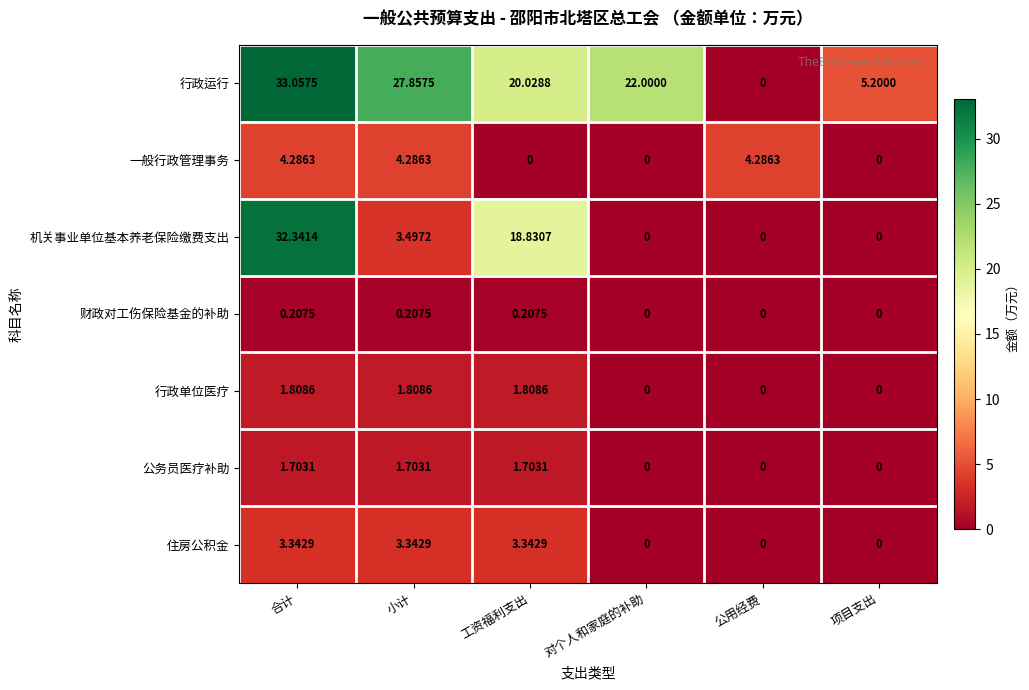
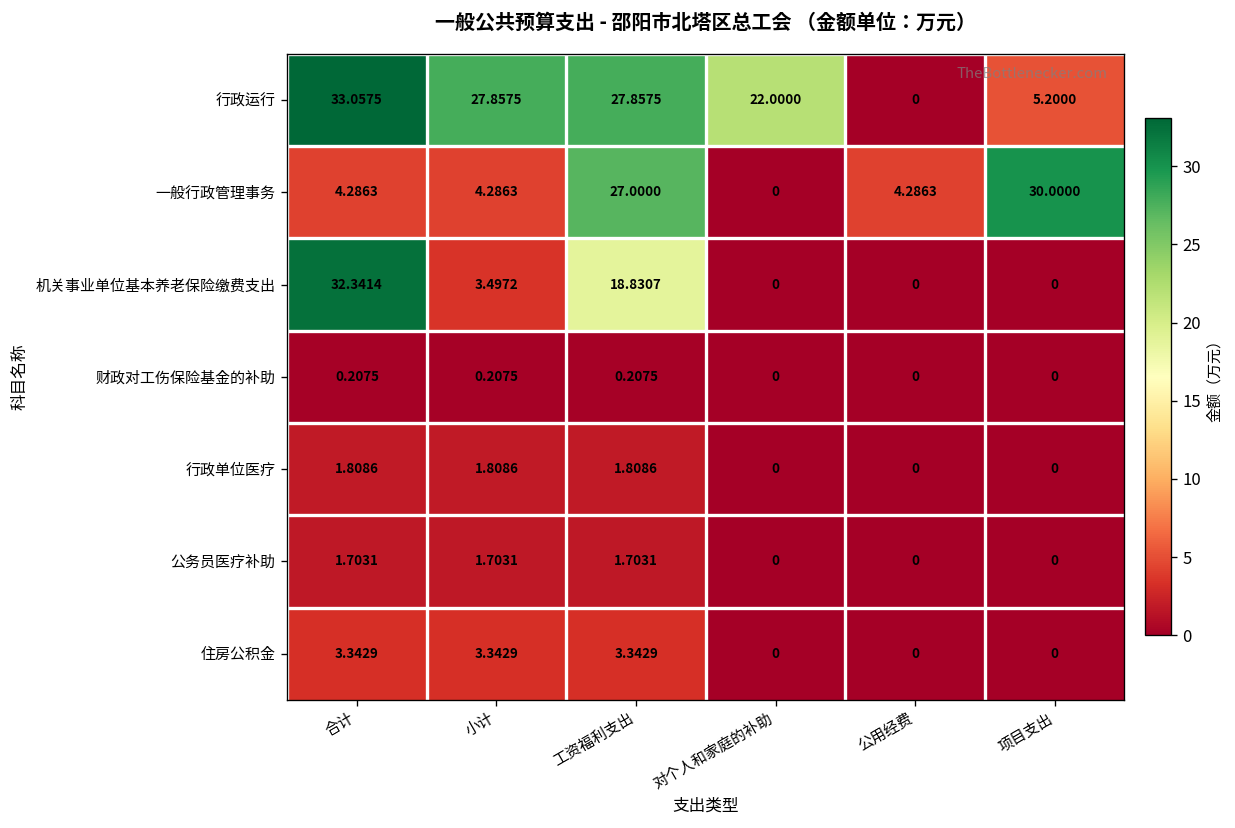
行政运行, 工资福利支出: 20.0288 -> 27.8575
一般行政管理事务, 工资福利支出: 0 -> 27.0000
一般行政管理事务, 项目支出: 0 -> 30.0000
